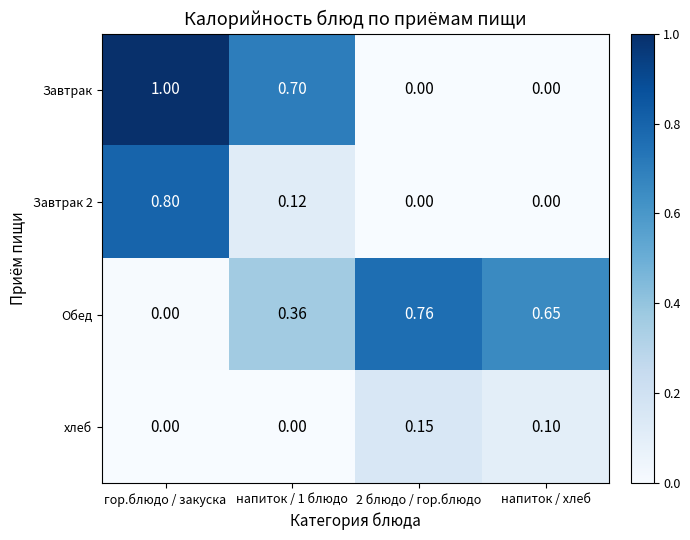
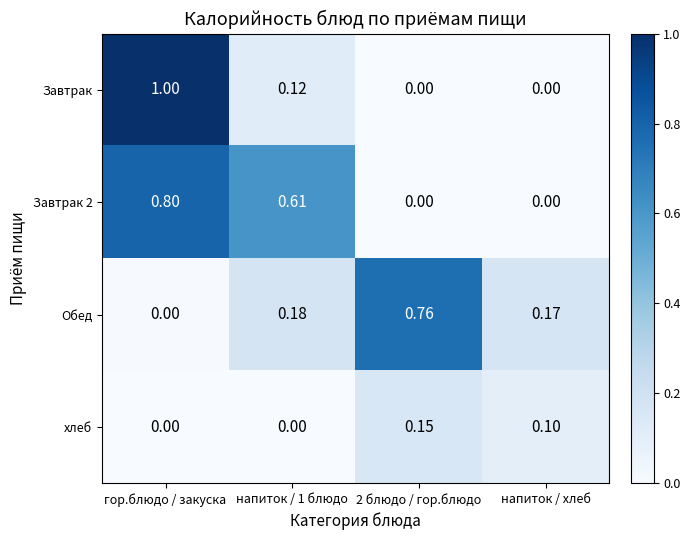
Завтрак, напиток / 1 блюдо: 0.70 -> 0.12
Завтрак 2, напиток / 1 блюдо: 0.12 -> 0.61
Обед, напиток / 1 блюдо: 0.36 -> 0.18
Обед, напиток / хлеб: 0.65 -> 0.17
